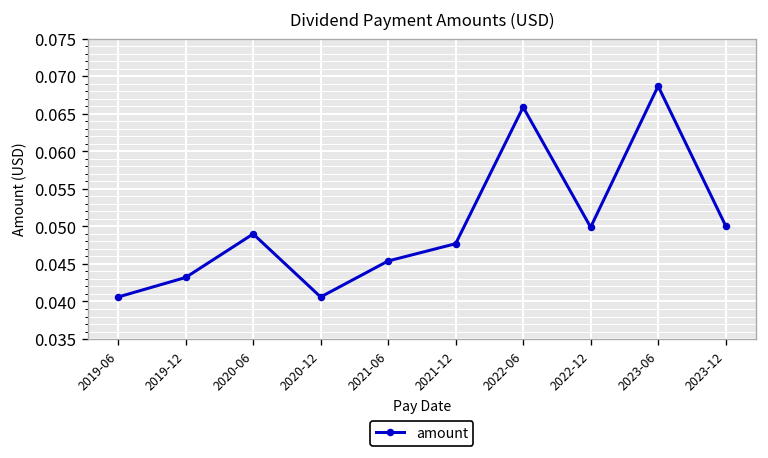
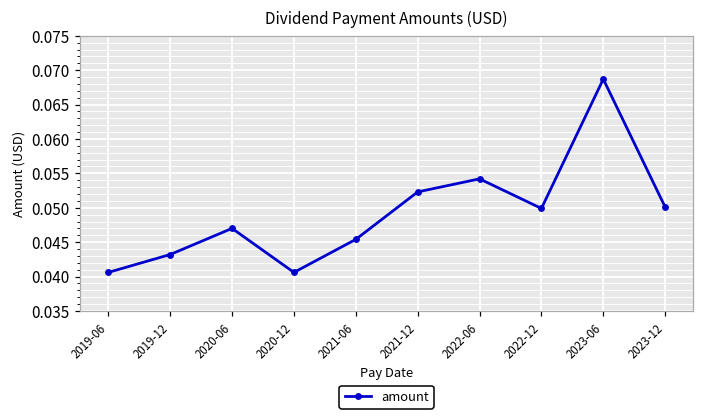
2020-06: 0.049 -> 0.047
2021-12: 0.048 -> 0.052
2022-06: 0.066 -> 0.054
